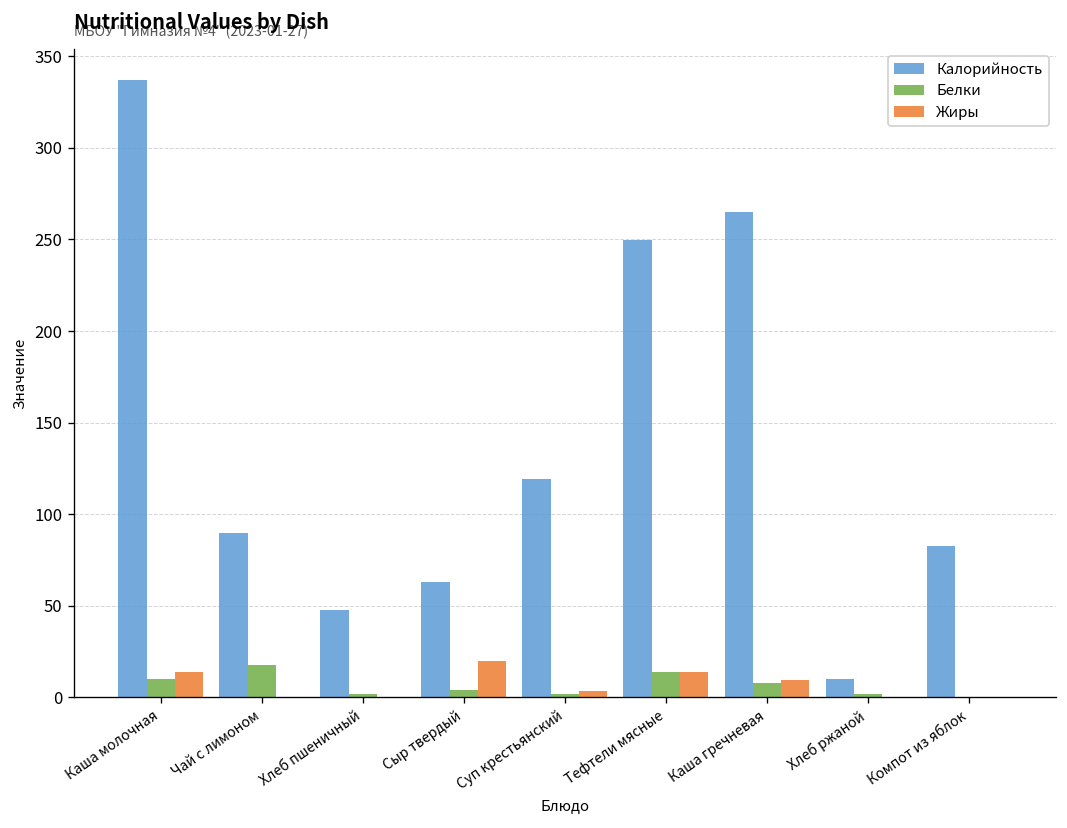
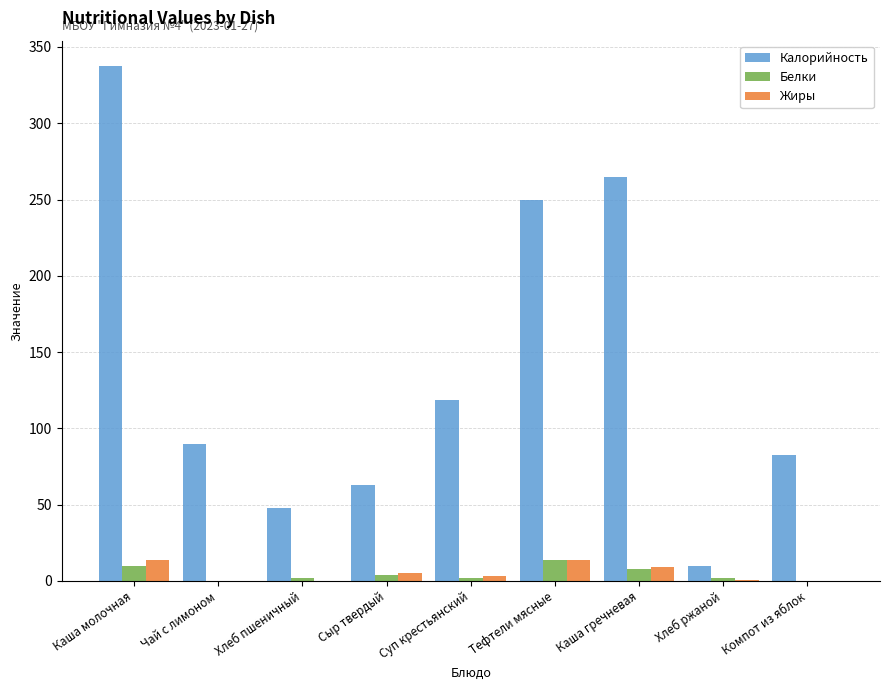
Белки, Чай с лимоном: 18 -> 0
Жиры, Сыр твердый: 20 -> 5
